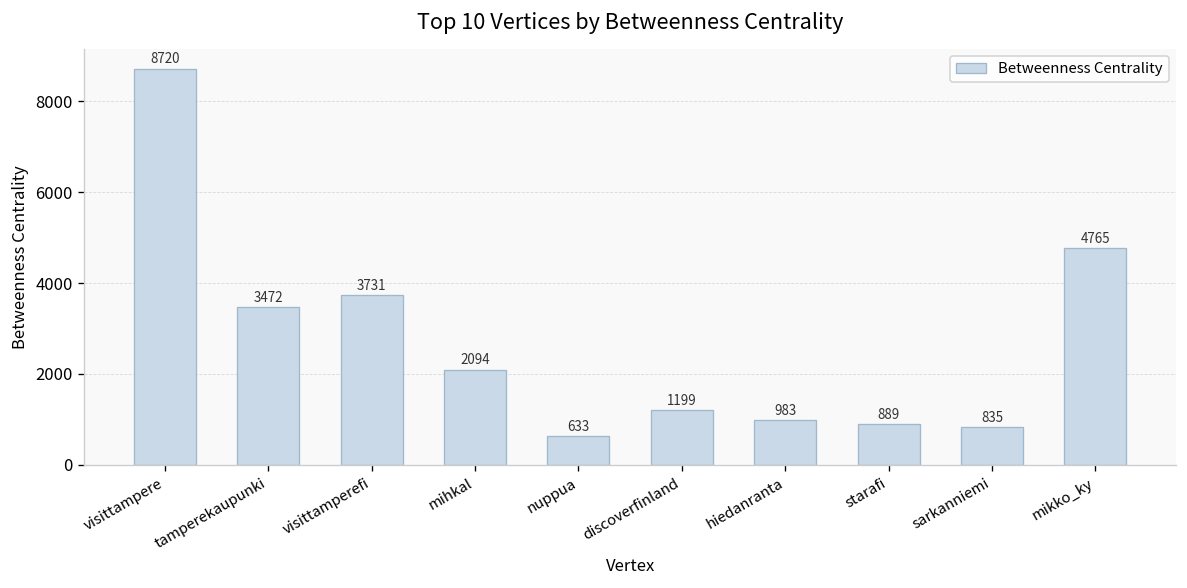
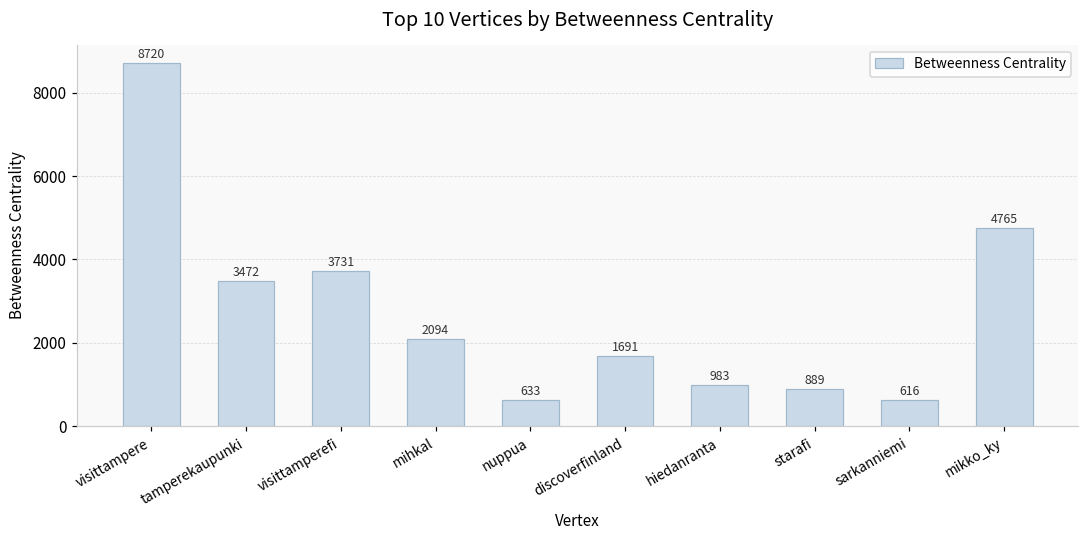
discoverfinland: 1199 -> 1691
sarkanniemi: 835 -> 616
